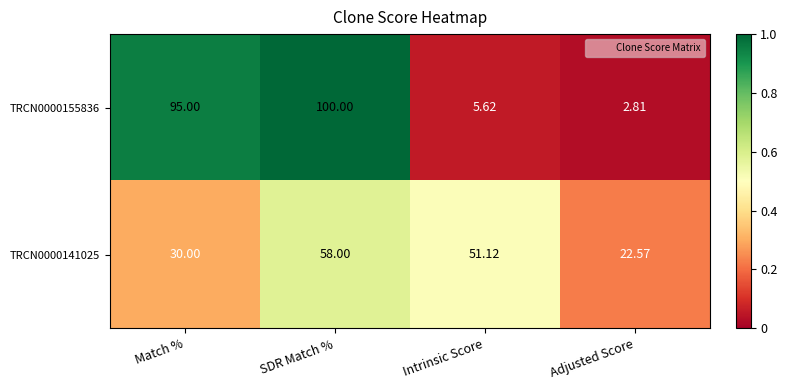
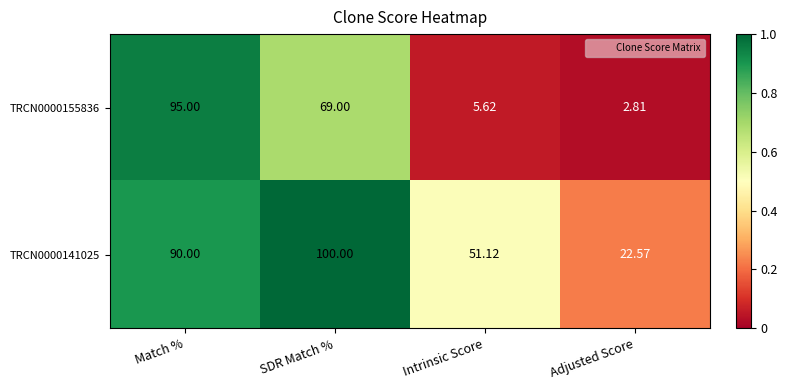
TRCN0000155836, SDR Match %: 100.00 -> 69.00
TRCN0000141025, Match %: 30.00 -> 90.00
TRCN0000141025, SDR Match %: 58.00 -> 100.00
